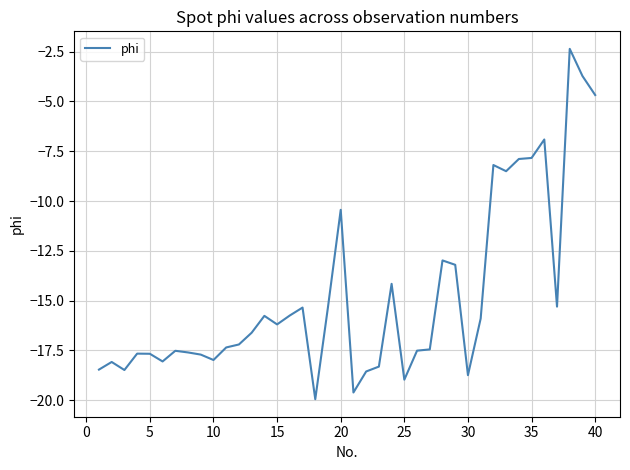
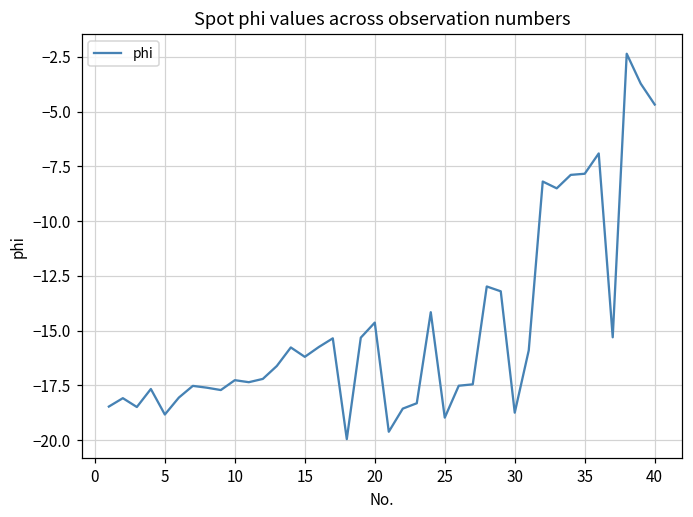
5: -17.7 -> -18.8
10: -18.0 -> -17.3
20: -10.4 -> -14.6
